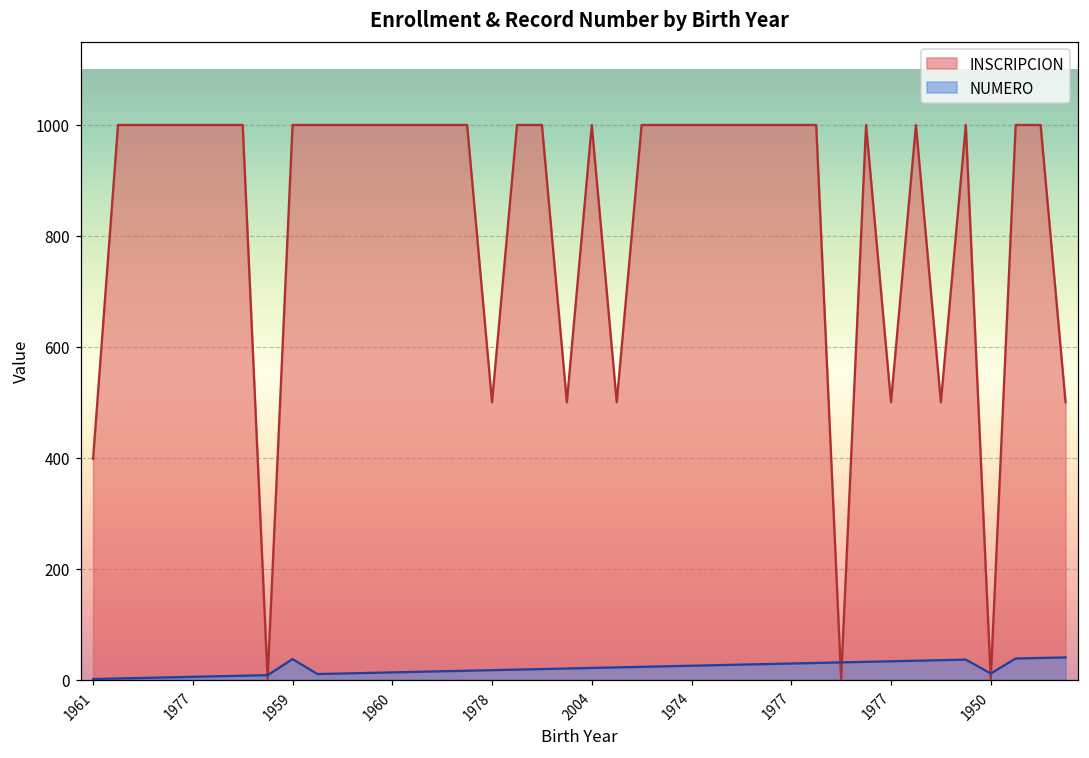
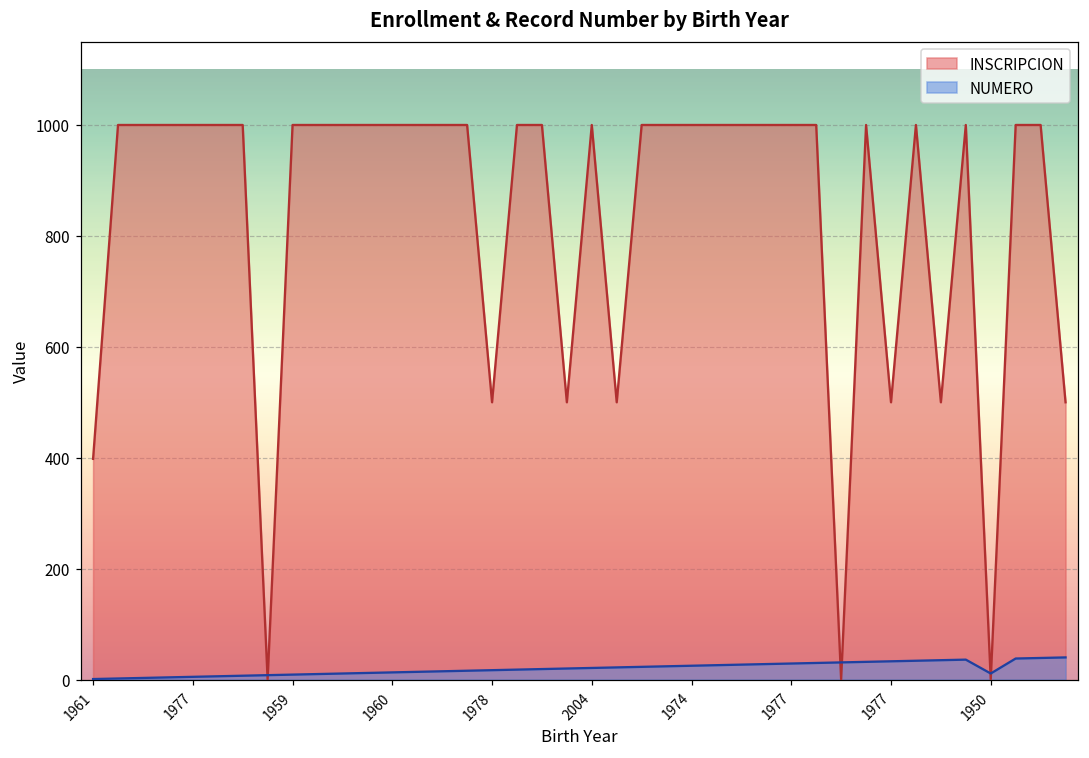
NUMERO, 1959: 40 -> 10
